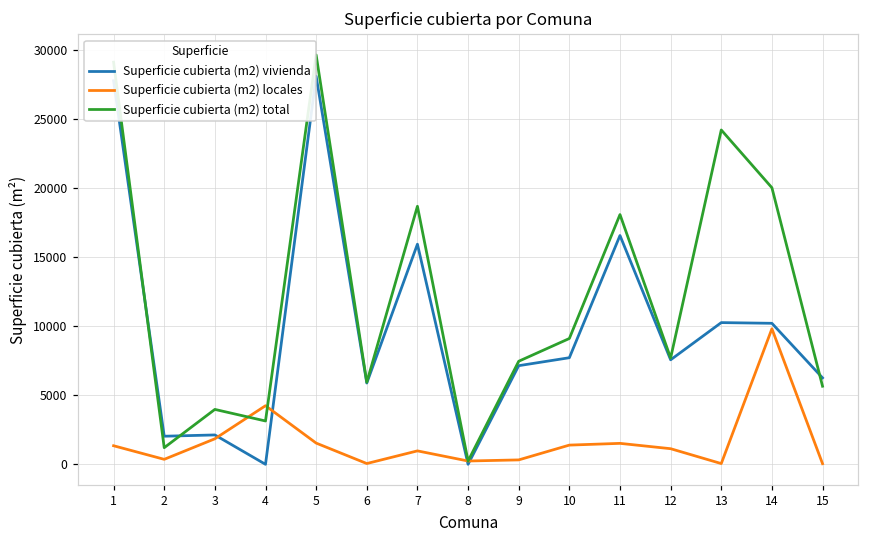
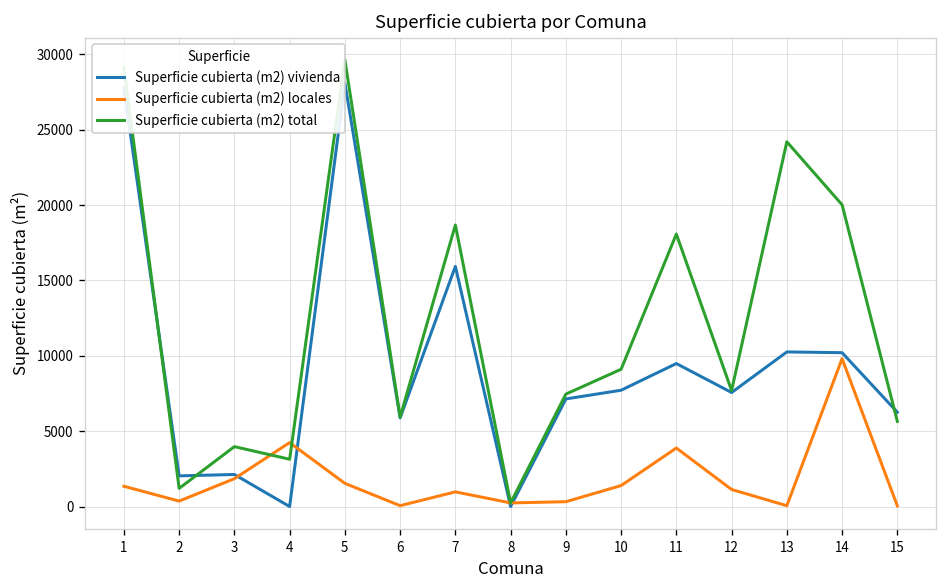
Superficie cubierta (m2) vivienda, 11: 16600 -> 9500
Superficie cubierta (m2) locales, 11: 1500 -> 3900
